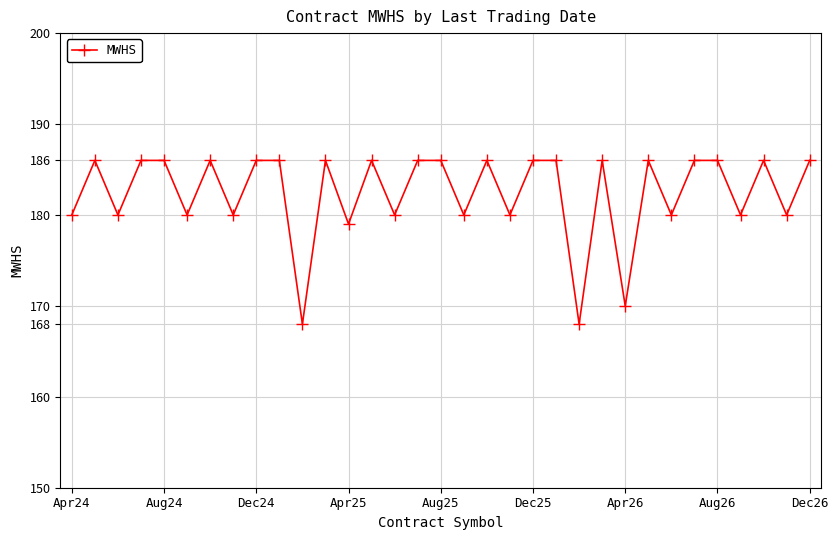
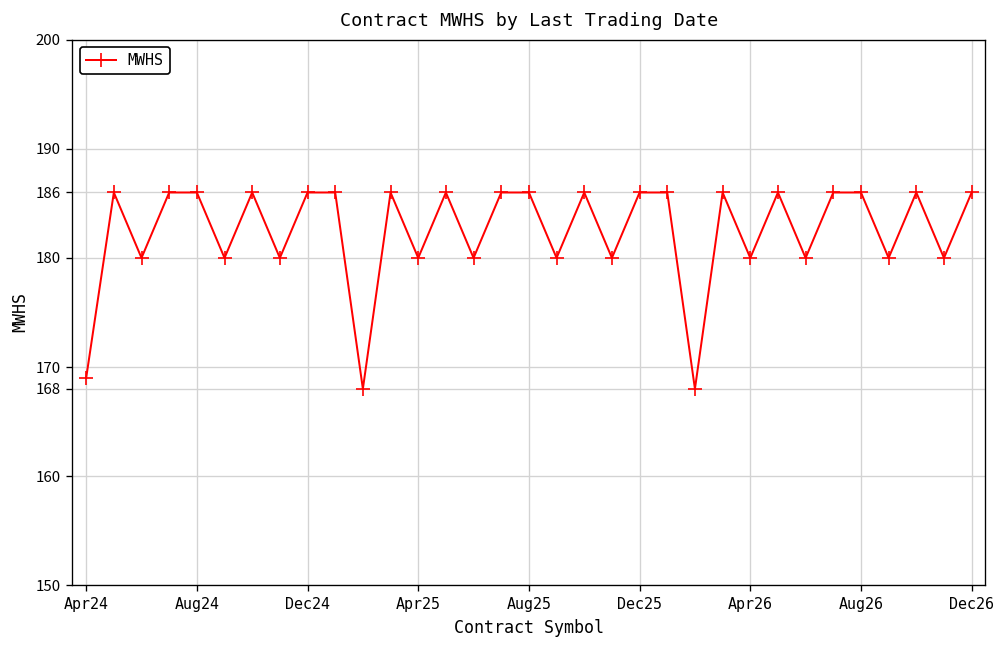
Apr24: 180 -> 169
Apr25: 179 -> 180
Apr26: 170 -> 180
